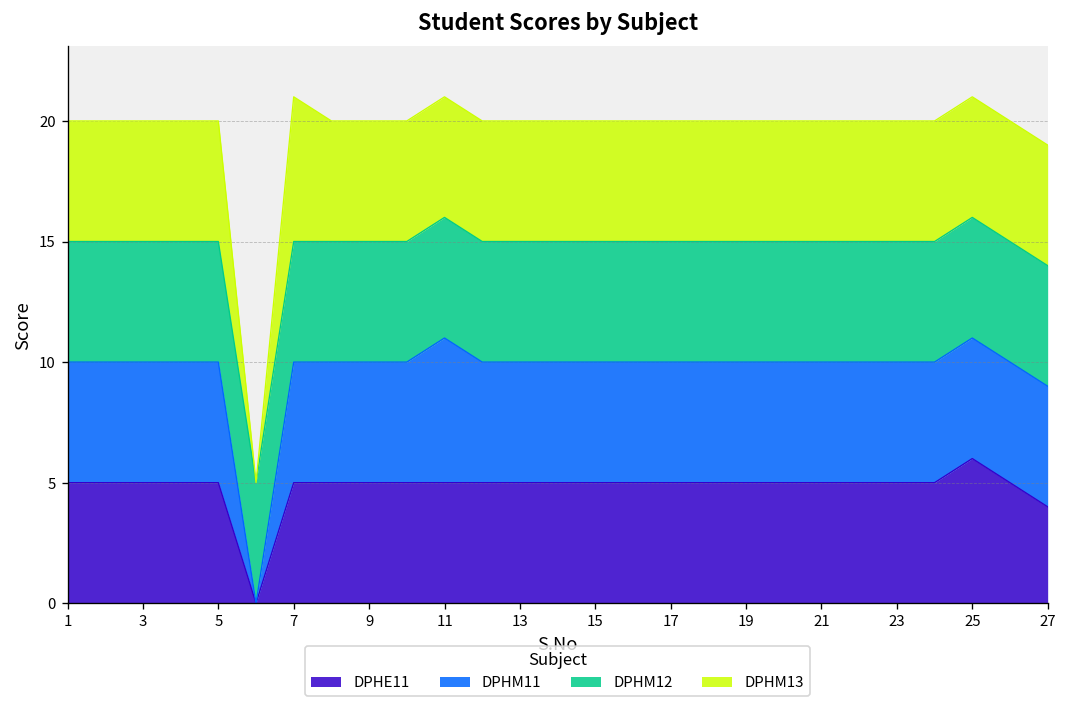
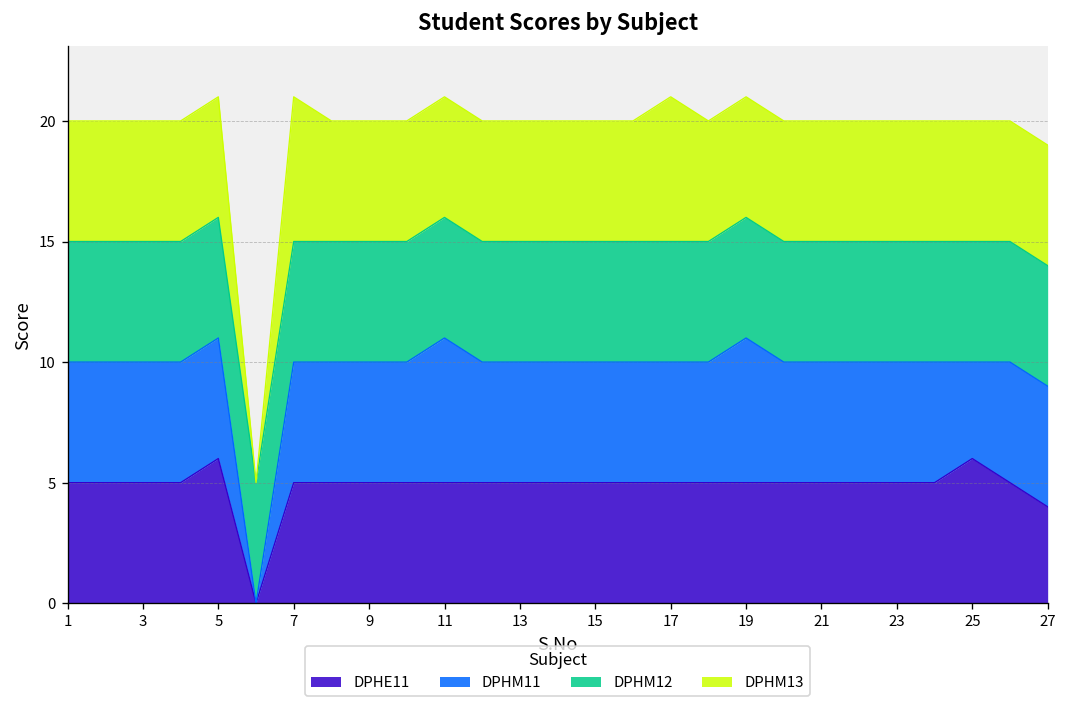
DPHE11, 5: 5 -> 6
DPHM13, 17: 5 -> 6
DPHM11, 19: 5 -> 6
DPHM11, 25: 5 -> 4
